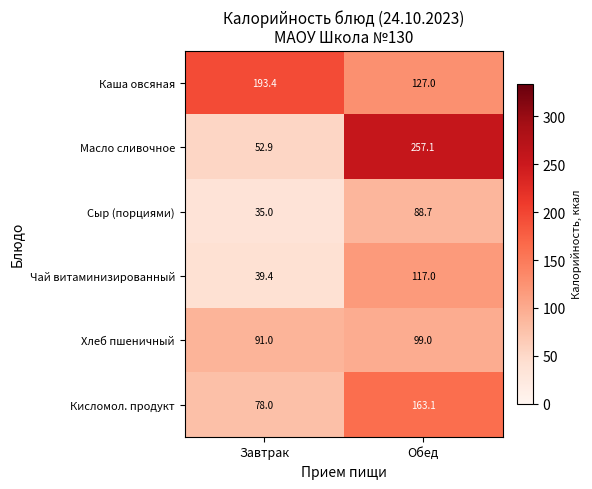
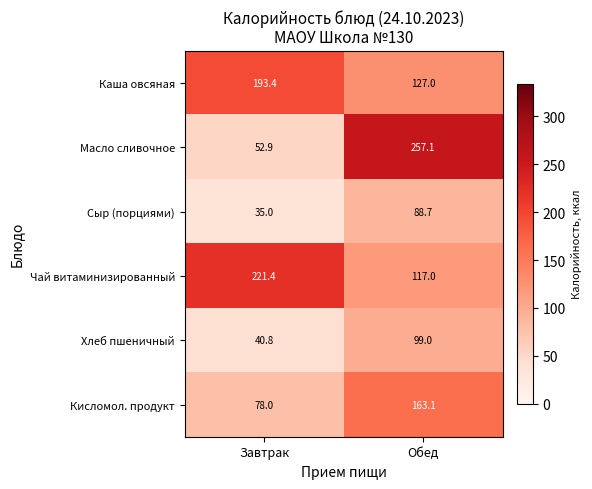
Чай витаминизированный, Завтрак: 39.4 -> 221.4
Хлеб пшеничный, Завтрак: 91.0 -> 40.8
